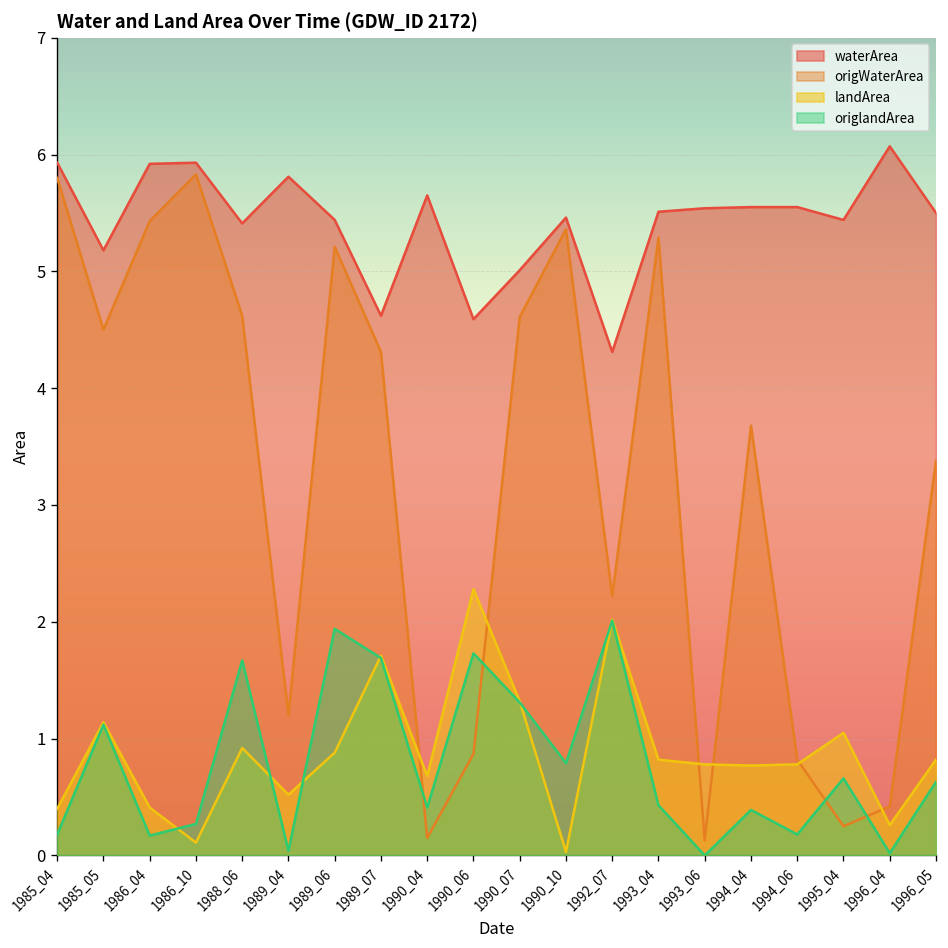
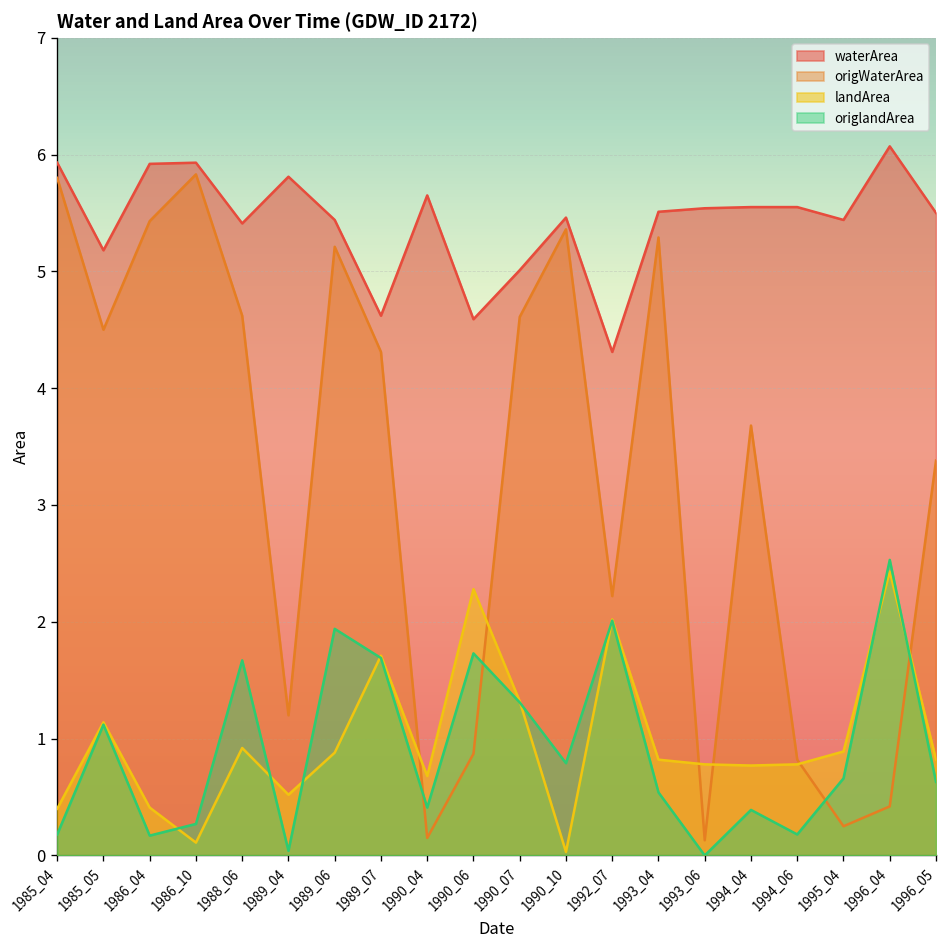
origlandArea, 1993_04: 0.4 -> 0.5
landArea, 1995_04: 1.1 -> 0.9
landArea, 1996_04: 0.3 -> 2.4
origlandArea, 1996_04: 0.0 -> 2.5
